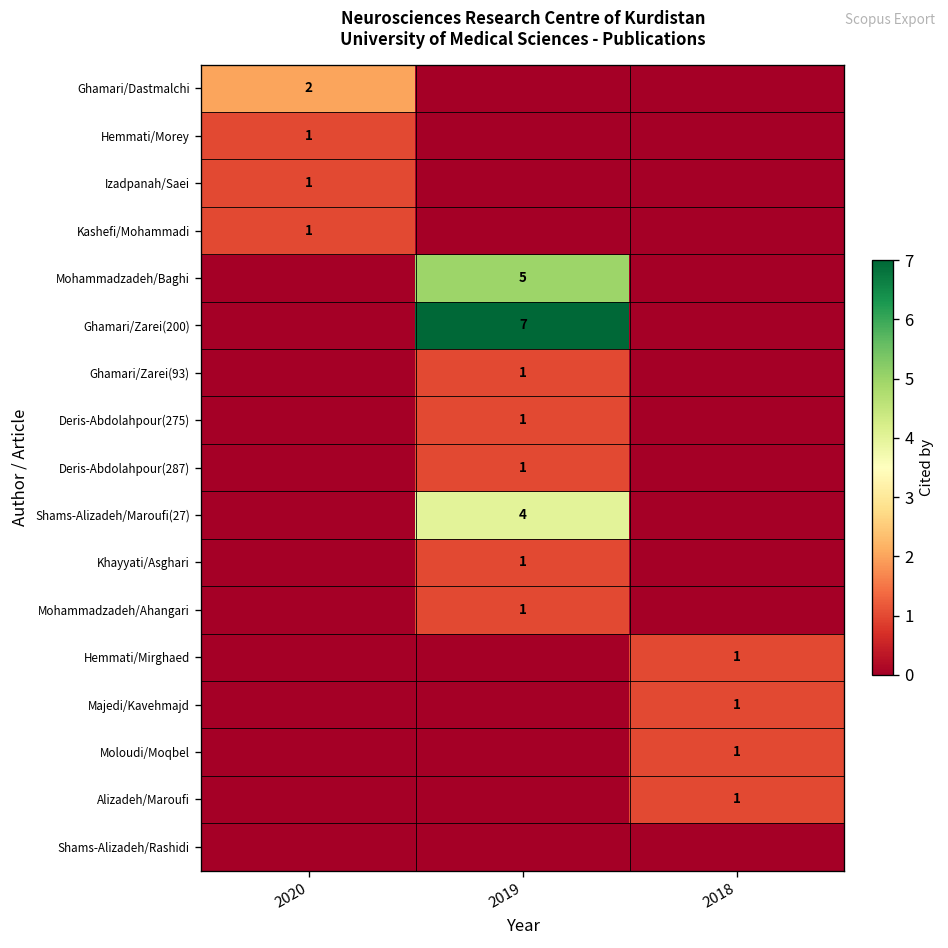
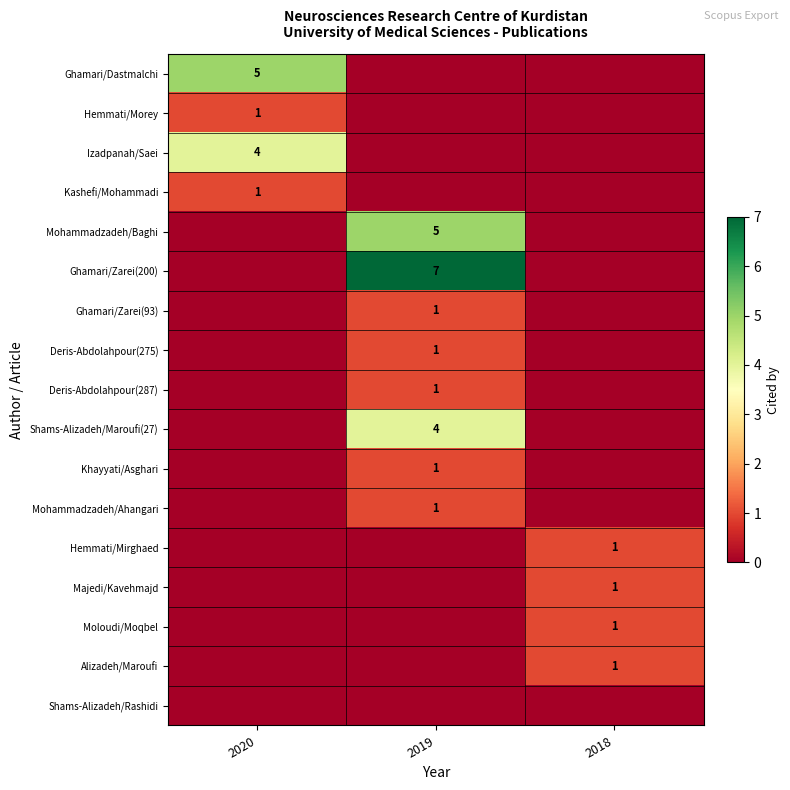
Ghamari/Dastmalchi, 2020: 2 -> 5
Izadpanah/Saei, 2020: 1 -> 4
